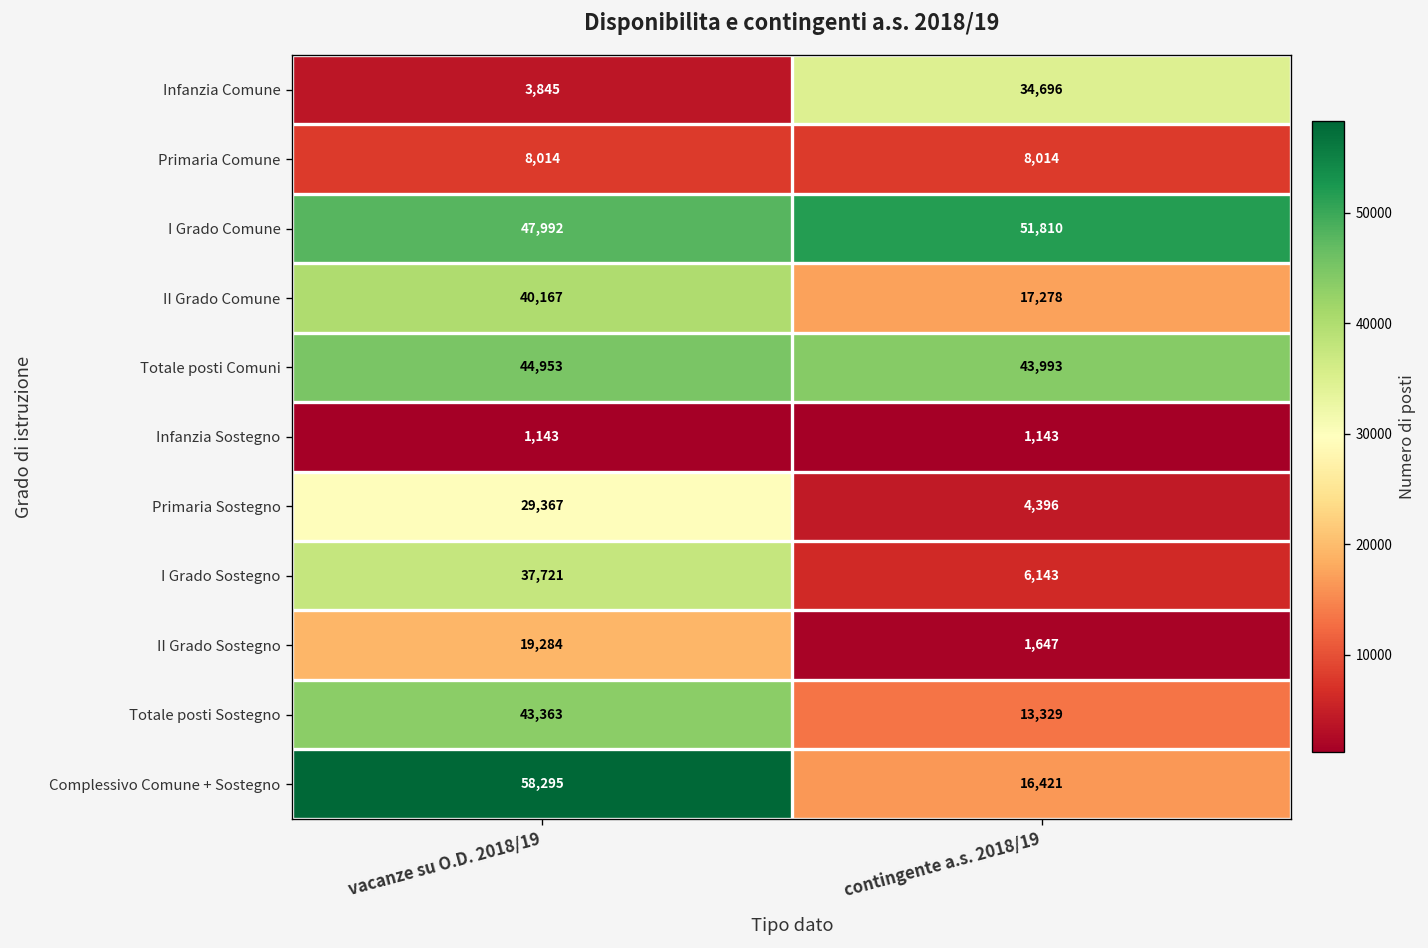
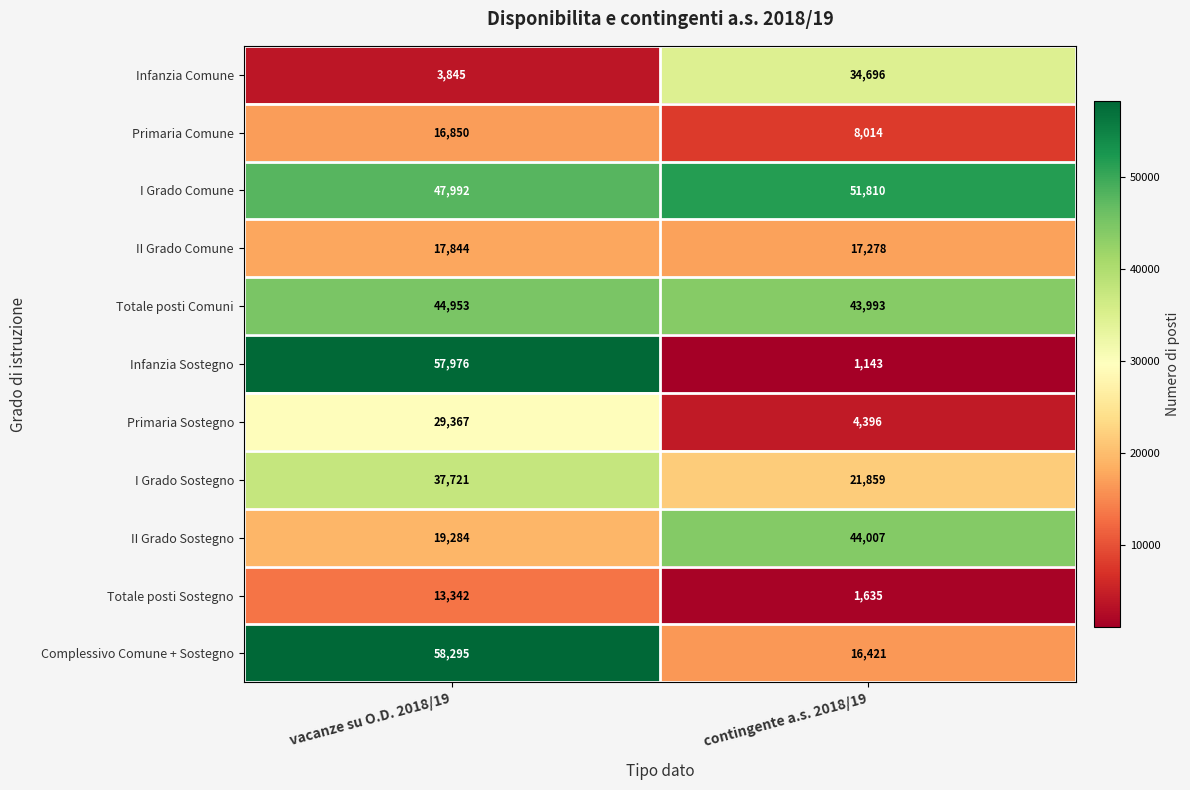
Primaria Comune, vacanze su O.D. 2018/19: 8,014 -> 16,850
II Grado Comune, vacanze su O.D. 2018/19: 40,167 -> 17,844
Infanzia Sostegno, vacanze su O.D. 2018/19: 1,143 -> 57,976
I Grado Sostegno, contingente a.s. 2018/19: 6,143 -> 21,859
II Grado Sostegno, contingente a.s. 2018/19: 1,647 -> 44,007
Totale posti Sostegno, vacanze su O.D. 2018/19: 43,363 -> 13,342
Totale posti Sostegno, contingente a.s. 2018/19: 13,329 -> 1,635
